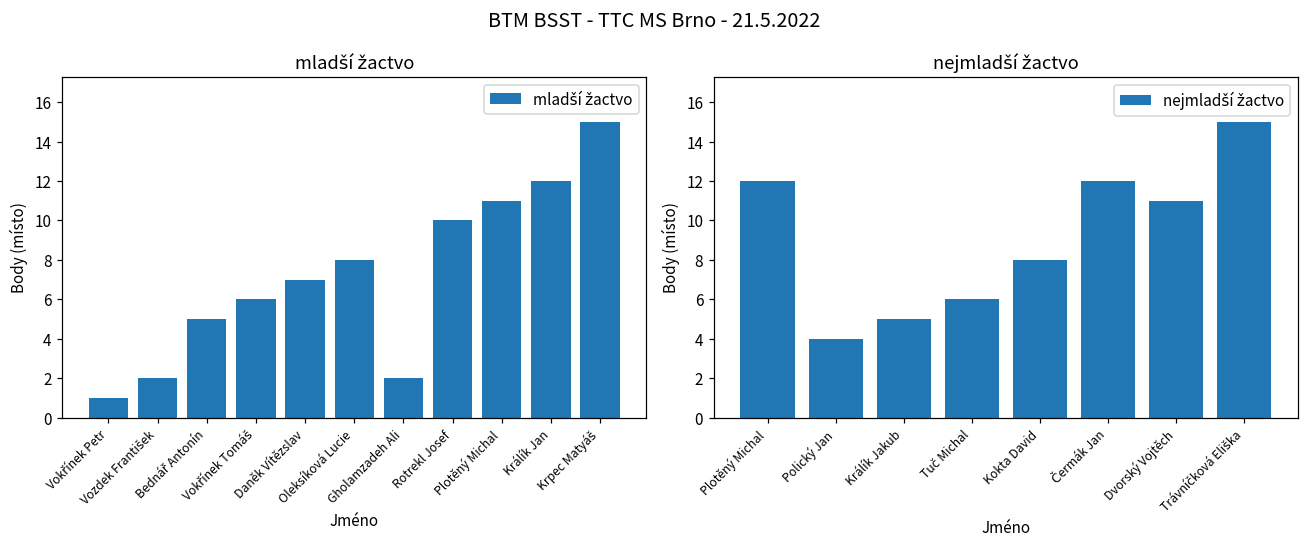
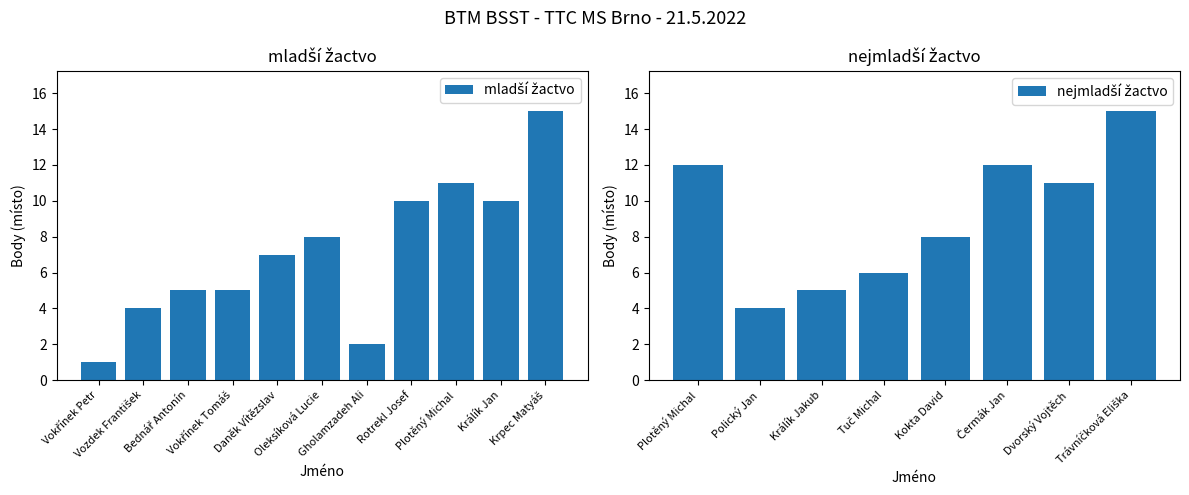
mladší žactvo, Vozdek František: 2 -> 4
mladší žactvo, Vokřínek Tomáš: 6 -> 5
mladší žactvo, Králík Jan: 12 -> 10
